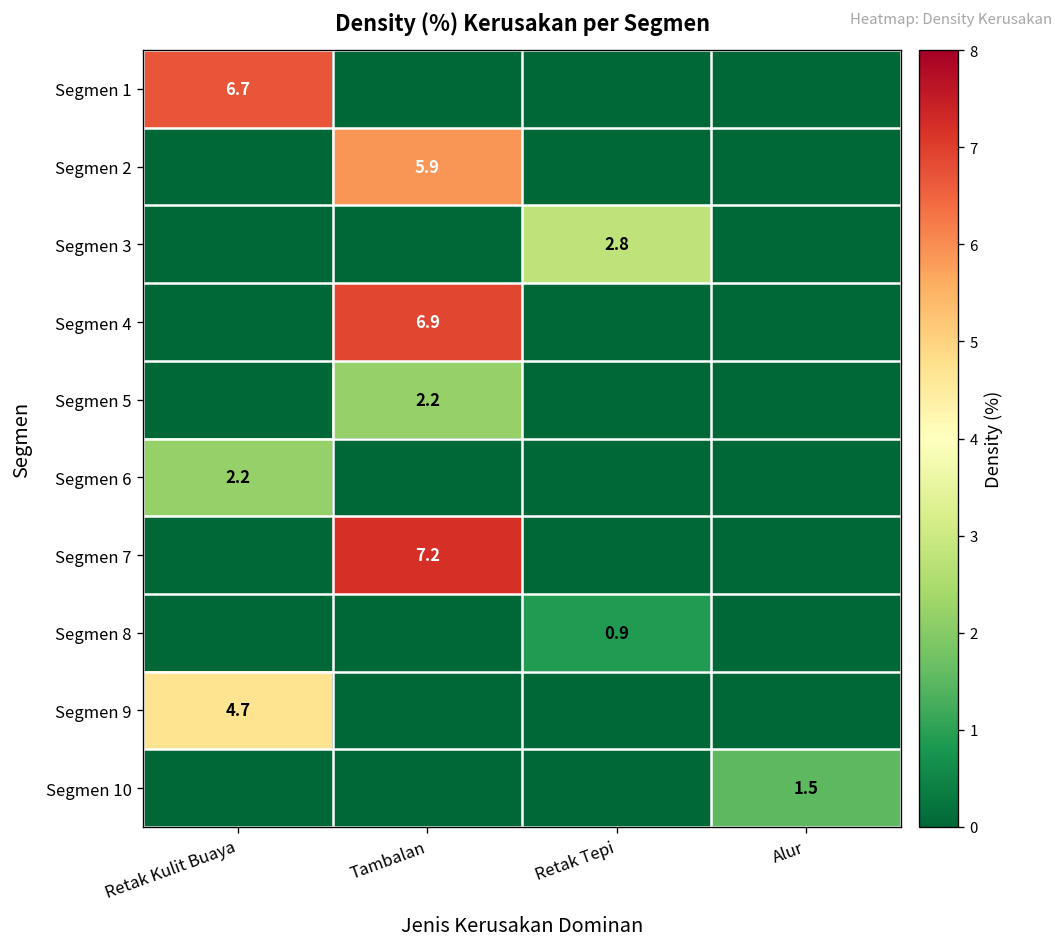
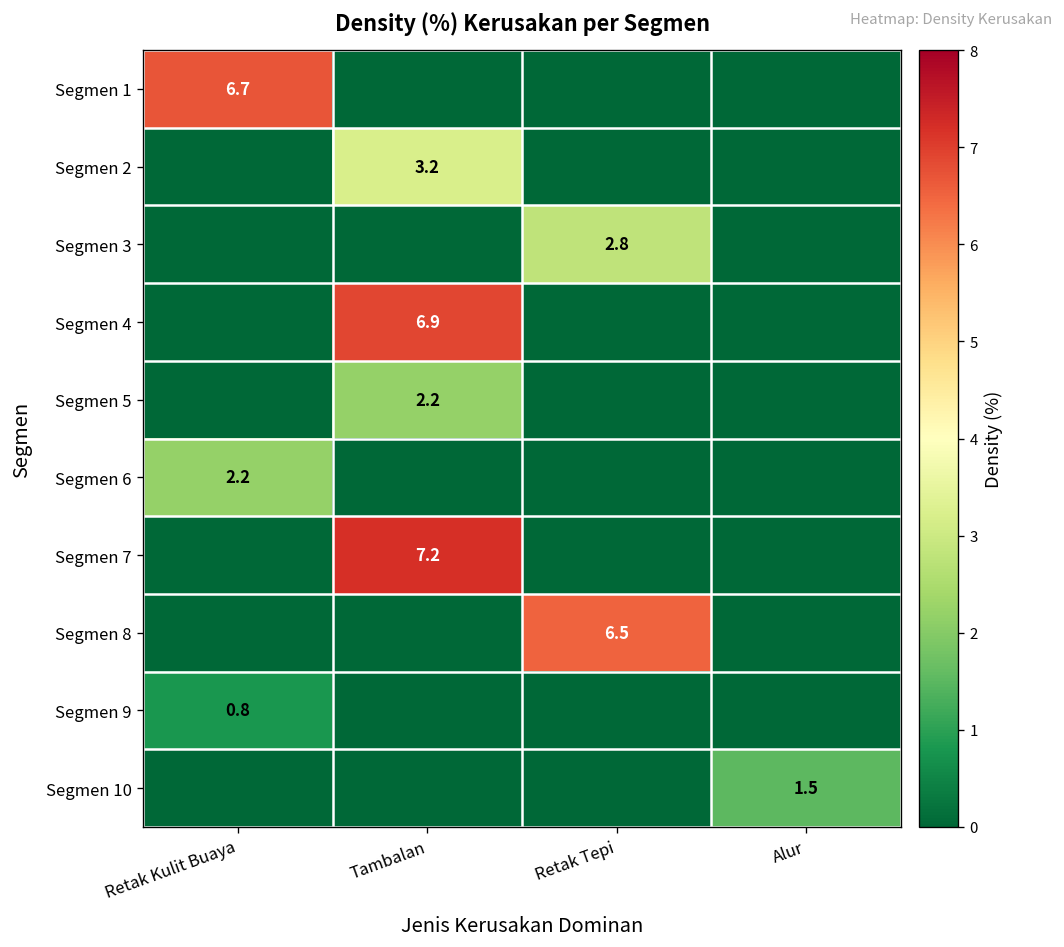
Segmen 2, Tambalan: 5.9 -> 3.2
Segmen 8, Retak Tepi: 0.9 -> 6.5
Segmen 9, Retak Kulit Buaya: 4.7 -> 0.8
